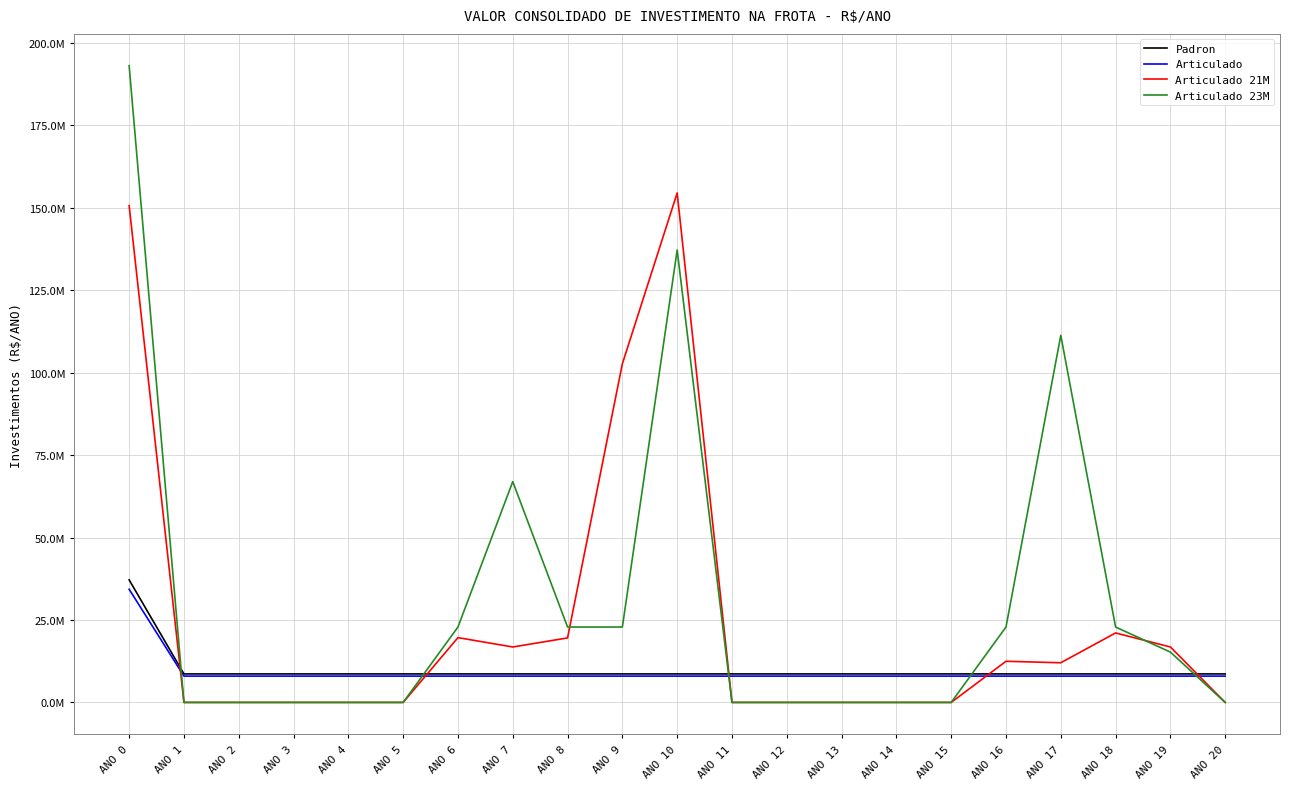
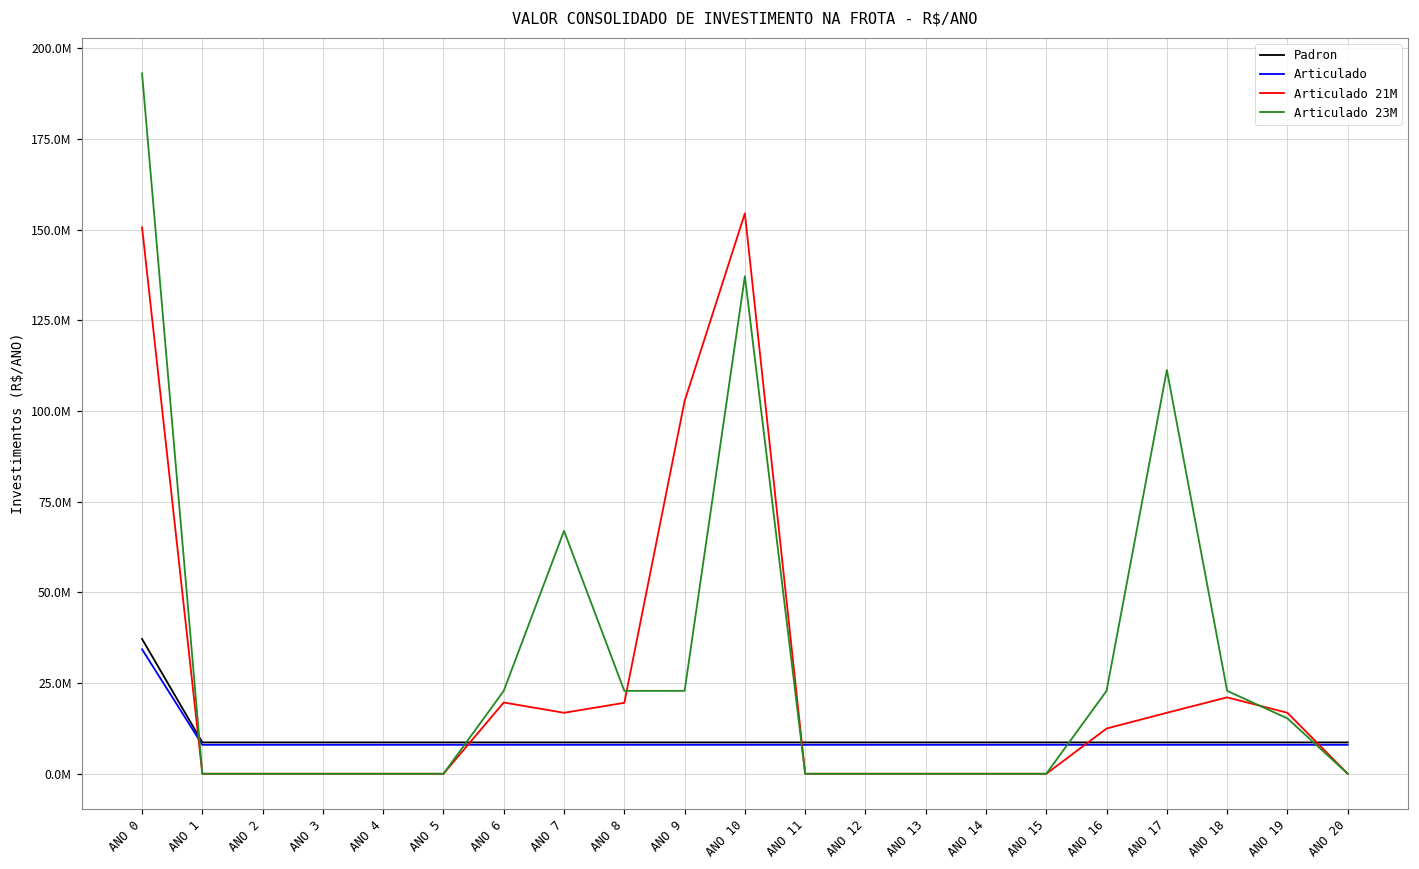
Articulado 21M, ANO 17: 12000000 -> 17000000
